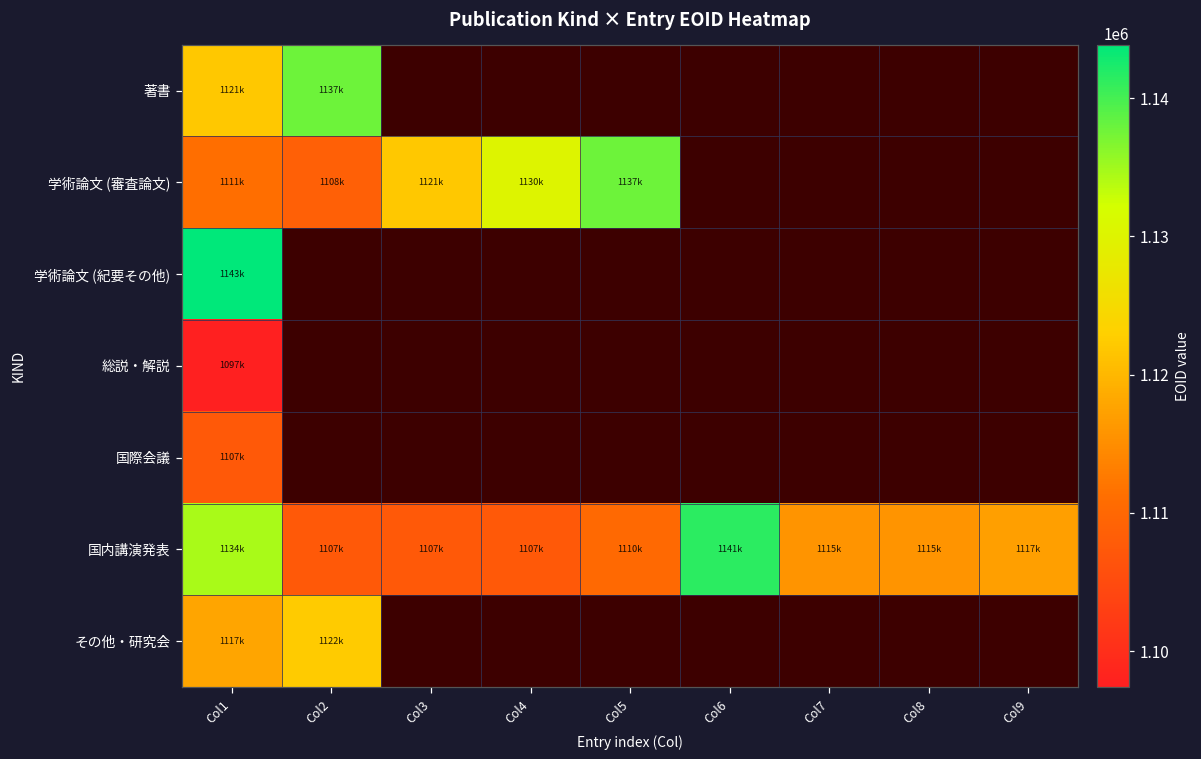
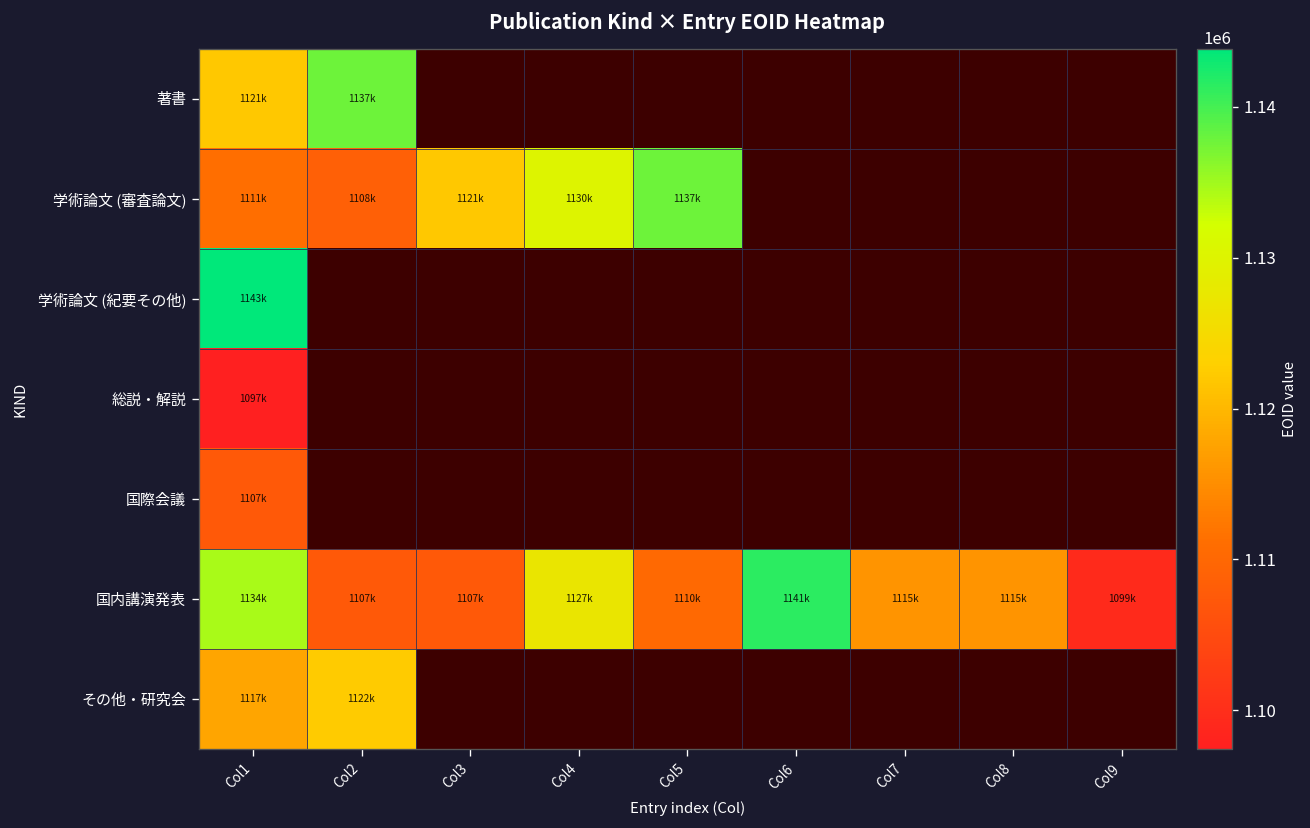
国内講演発表, Col4: 1107k -> 1127k
国内講演発表, Col9: 1117k -> 1099k
